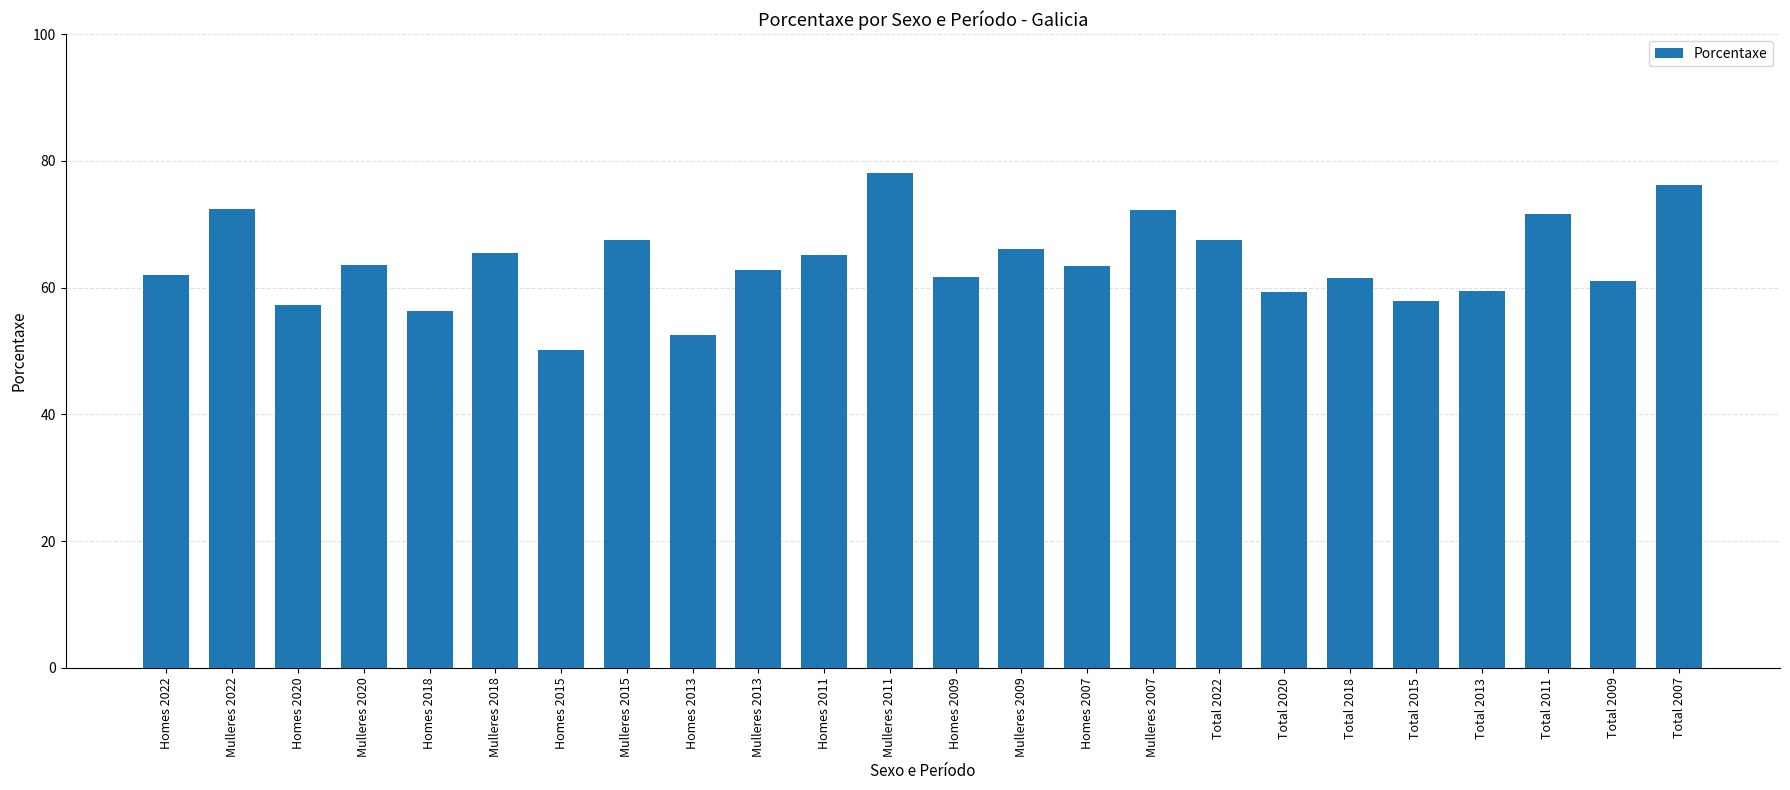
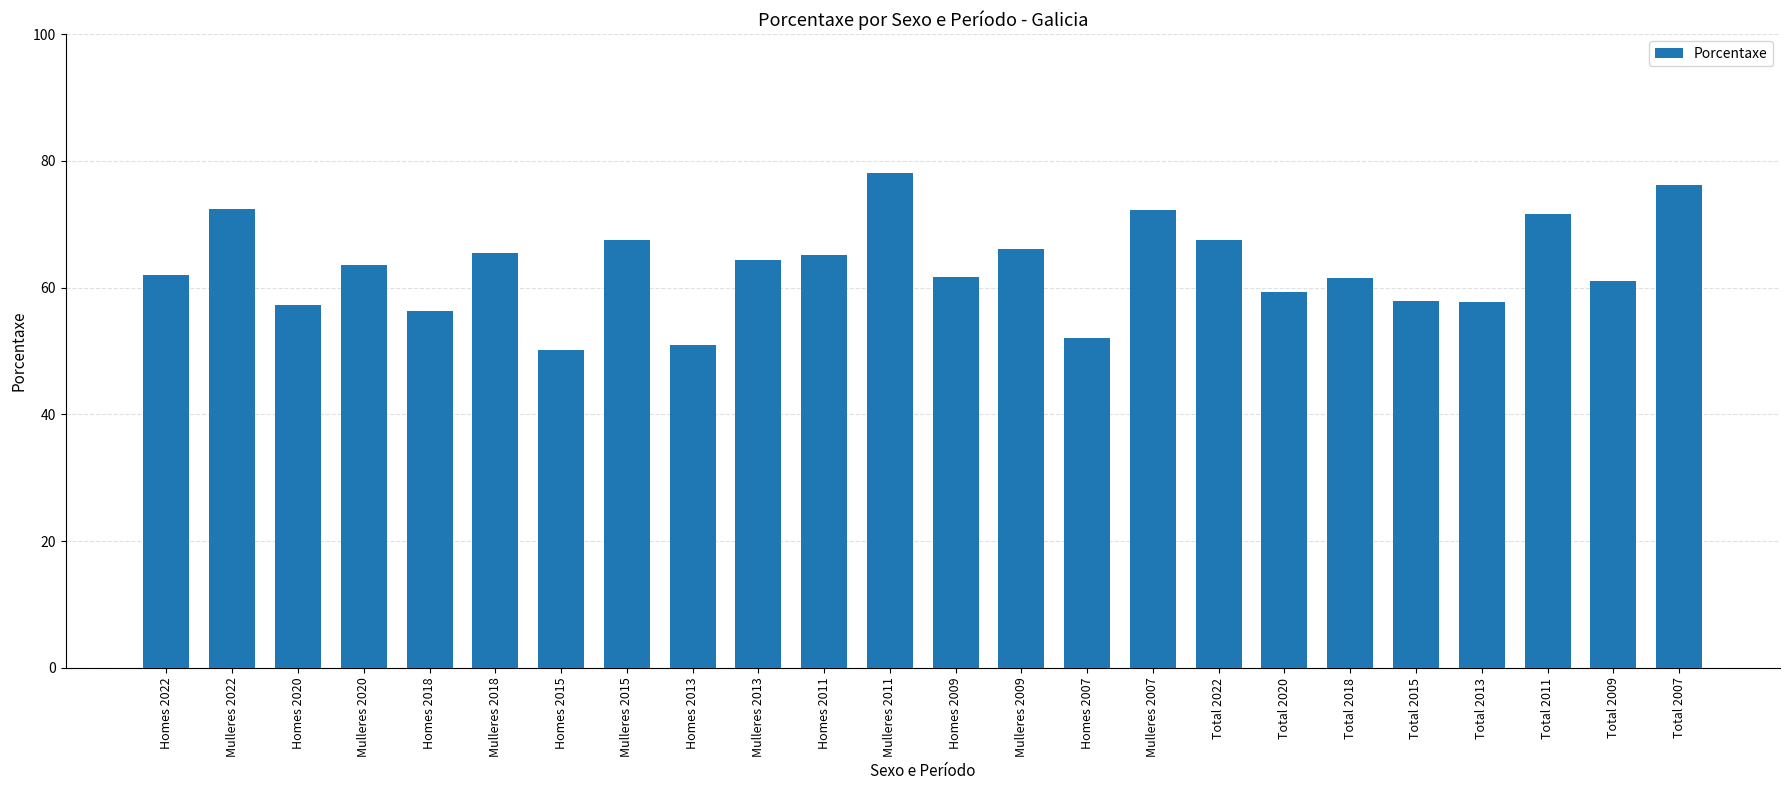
Homes 2013: 53 -> 51
Mulleres 2013: 63 -> 64
Homes 2007: 63 -> 52
Total 2013: 60 -> 58
